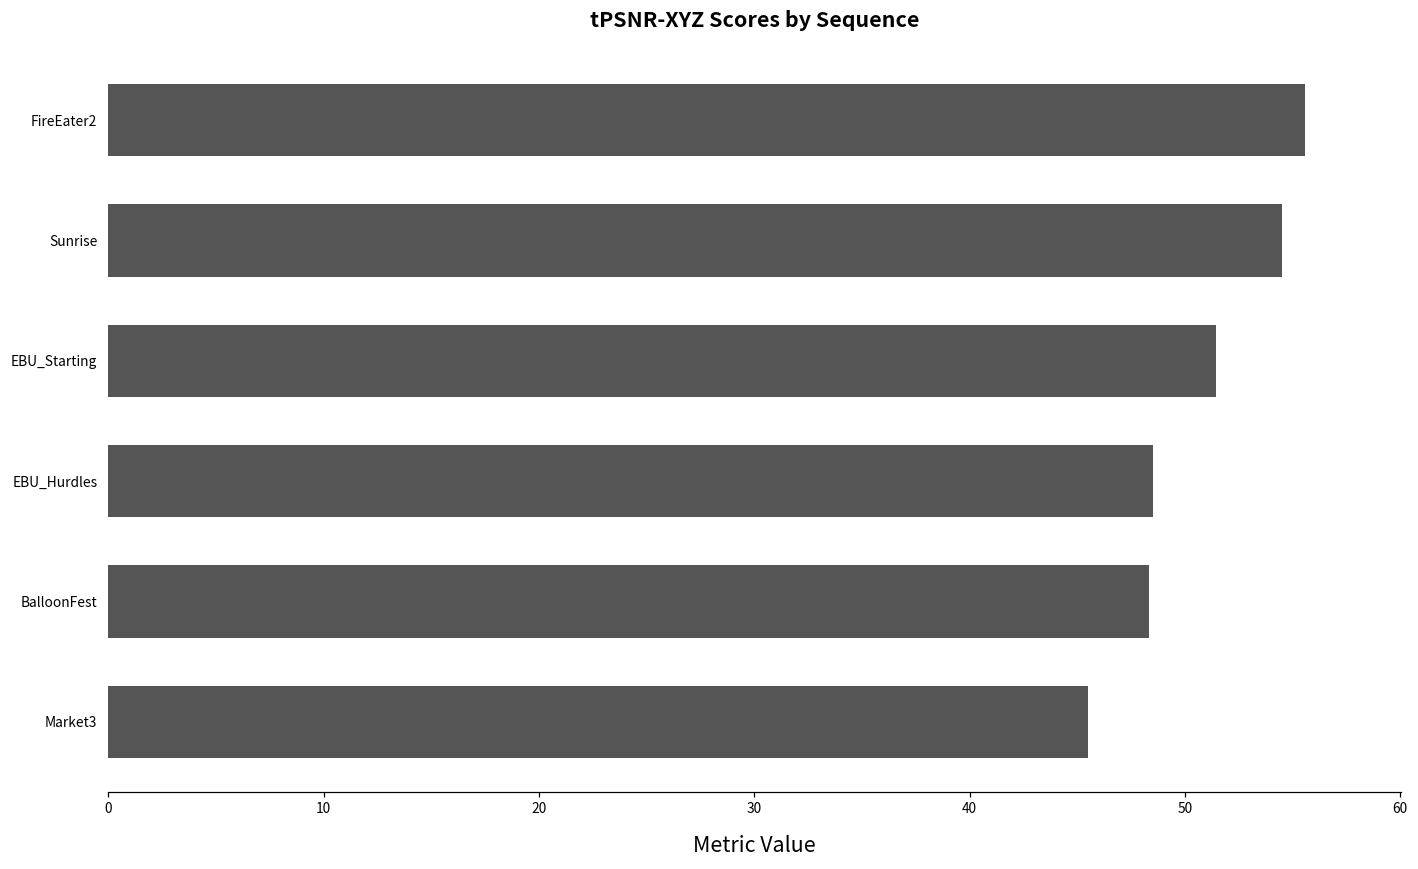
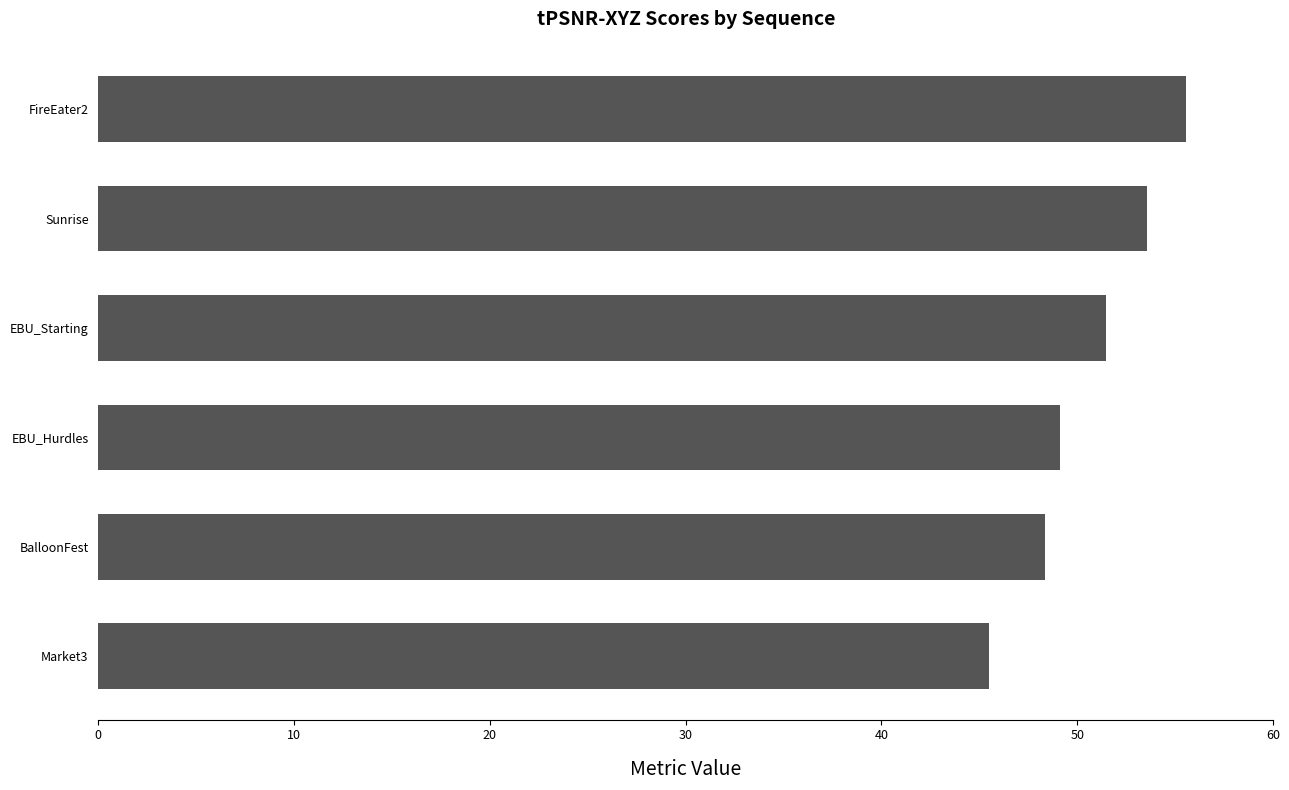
Sunrise: 54.5 -> 53.6
EBU_Hurdles: 48.5 -> 49.1
